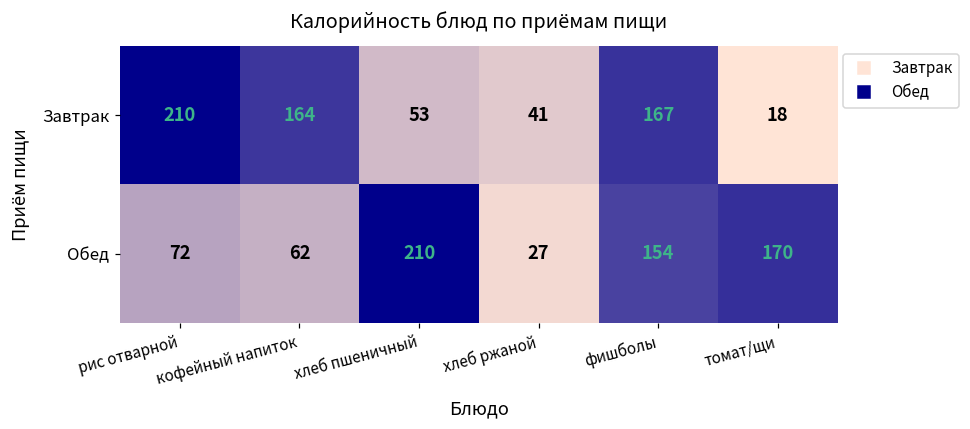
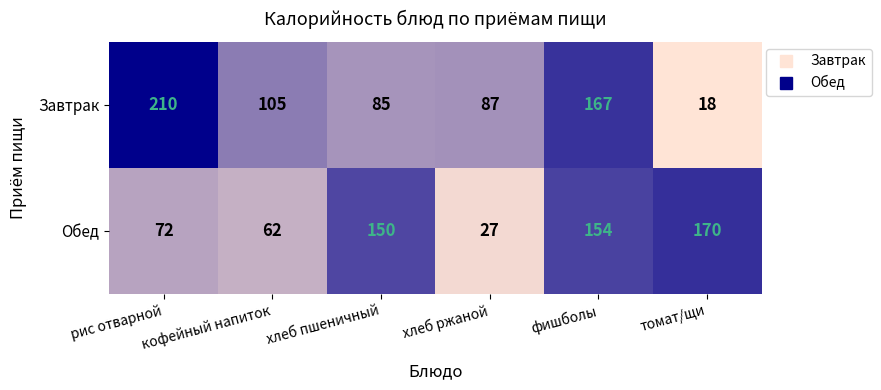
Завтрак, кофейный напиток: 164 -> 105
Завтрак, хлеб пшеничный: 53 -> 85
Завтрак, хлеб ржаной: 41 -> 87
Обед, хлеб пшеничный: 210 -> 150
